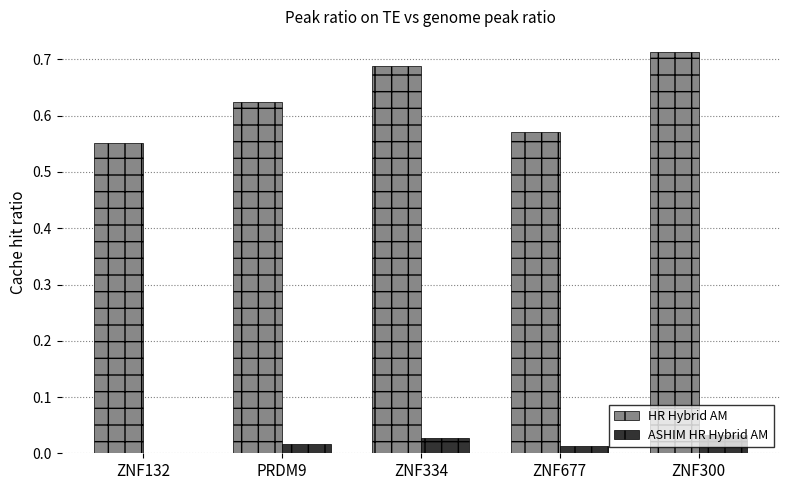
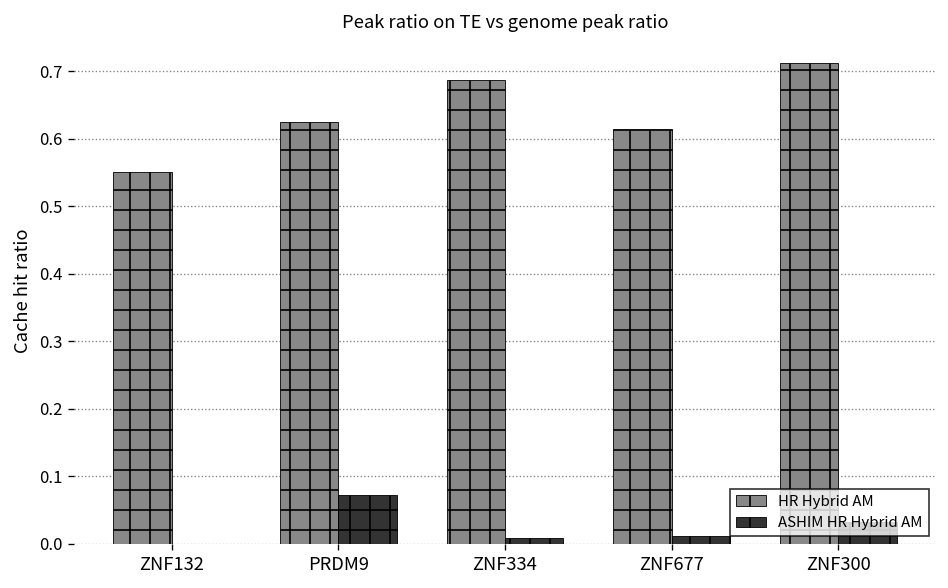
ASHIM HR Hybrid AM, PRDM9: 0.02 -> 0.07
ASHIM HR Hybrid AM, ZNF334: 0.03 -> 0.01
HR Hybrid AM, ZNF677: 0.57 -> 0.61
